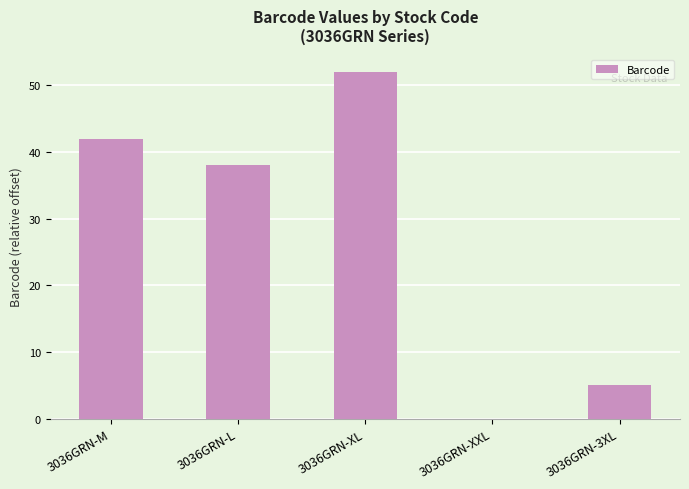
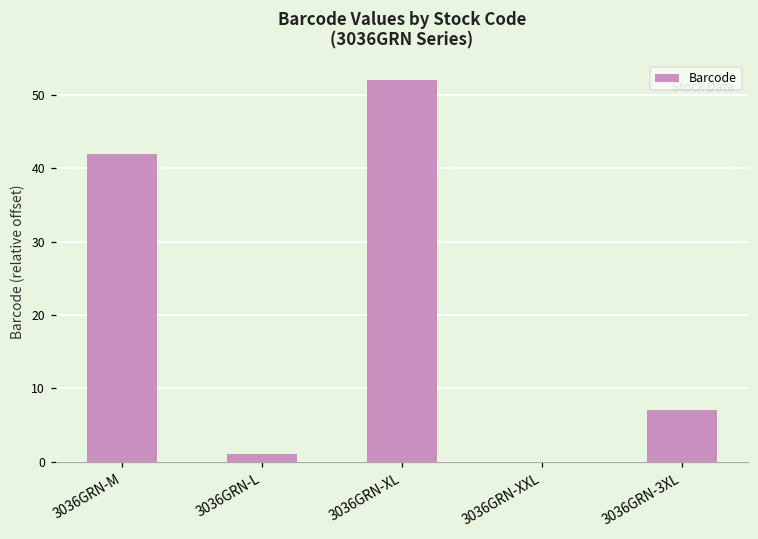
3036GRN-L: 38 -> 1
3036GRN-3XL: 5 -> 7
